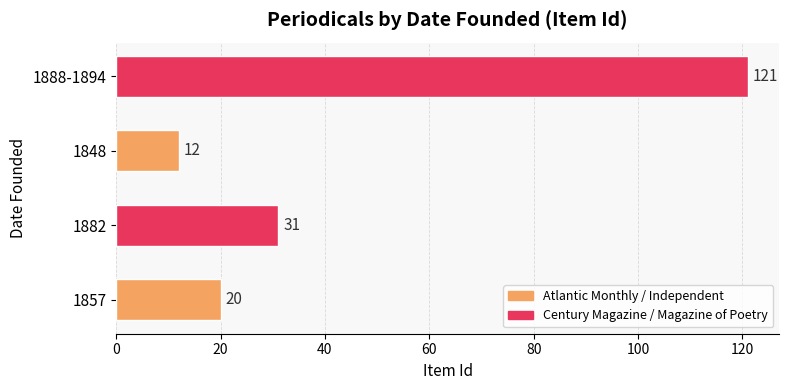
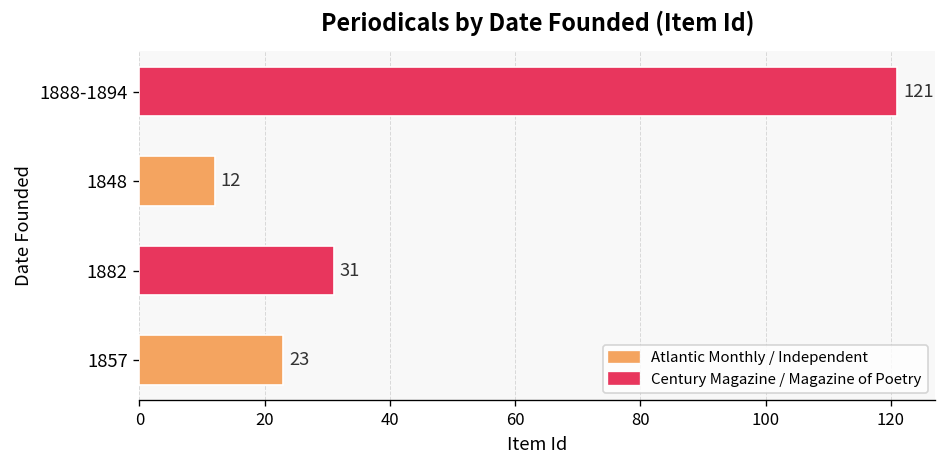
1857: 20 -> 23
